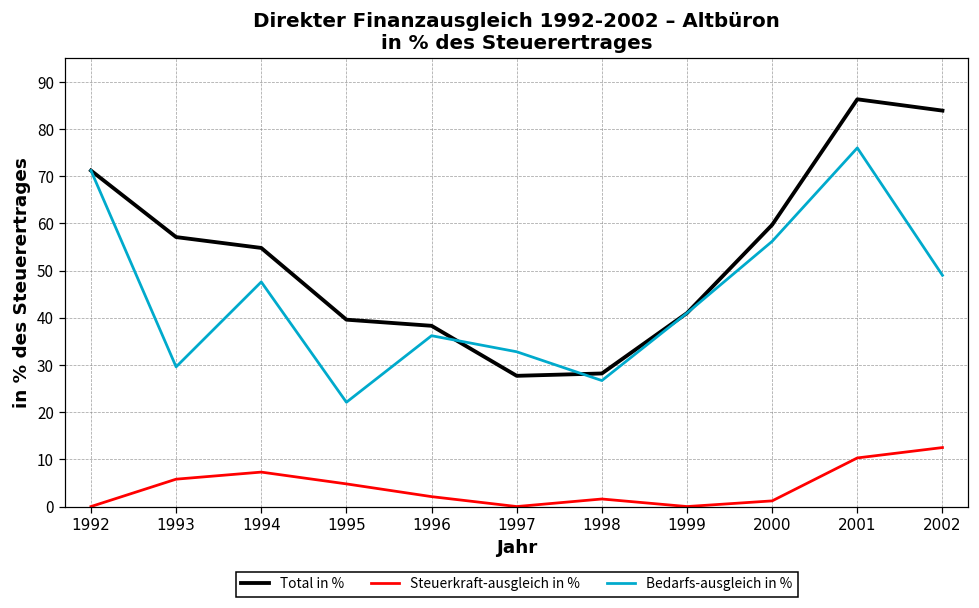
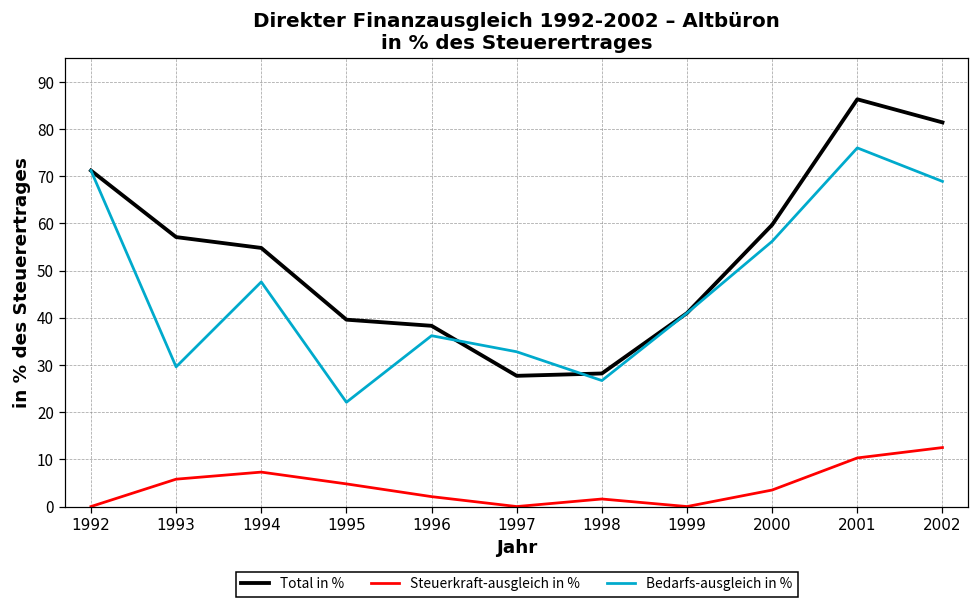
Steuerkraft-ausgleich in %, 2000: 1 -> 4
Total in %, 2002: 84 -> 81
Bedarfs-ausgleich in %, 2002: 49 -> 69
